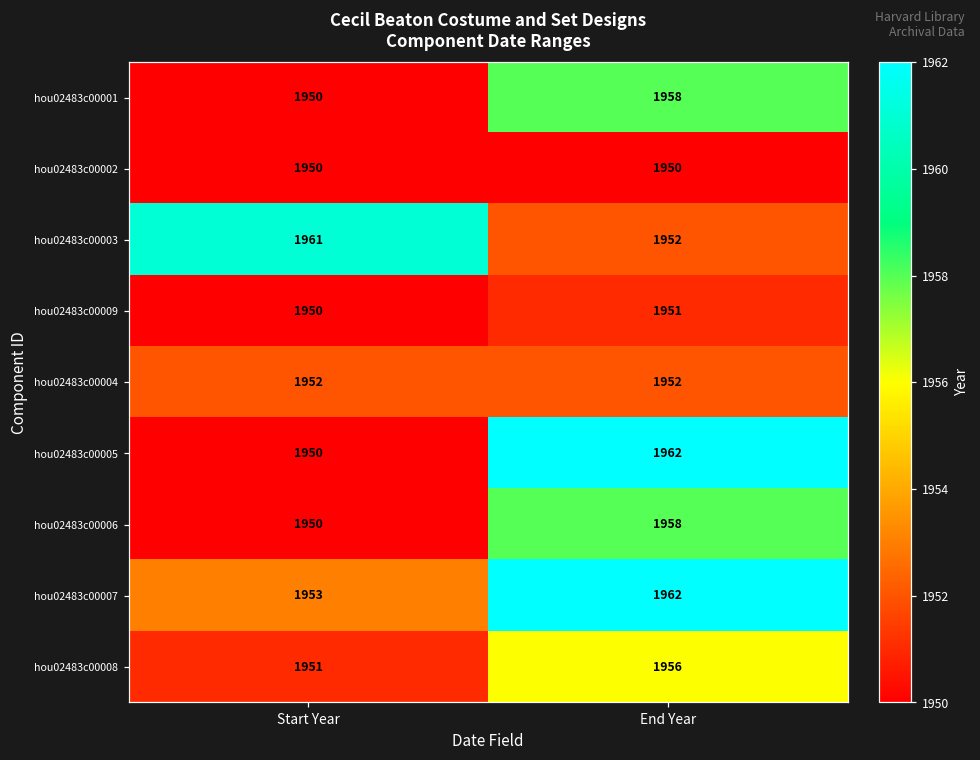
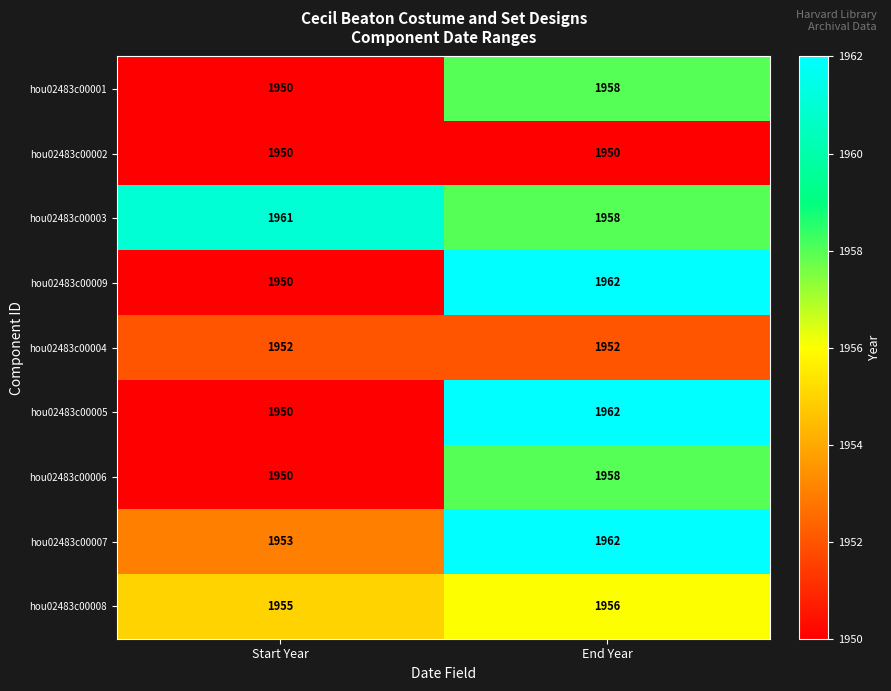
hou02483c00003, End Year: 1952 -> 1958
hou02483c00009, End Year: 1951 -> 1962
hou02483c00008, Start Year: 1951 -> 1955
